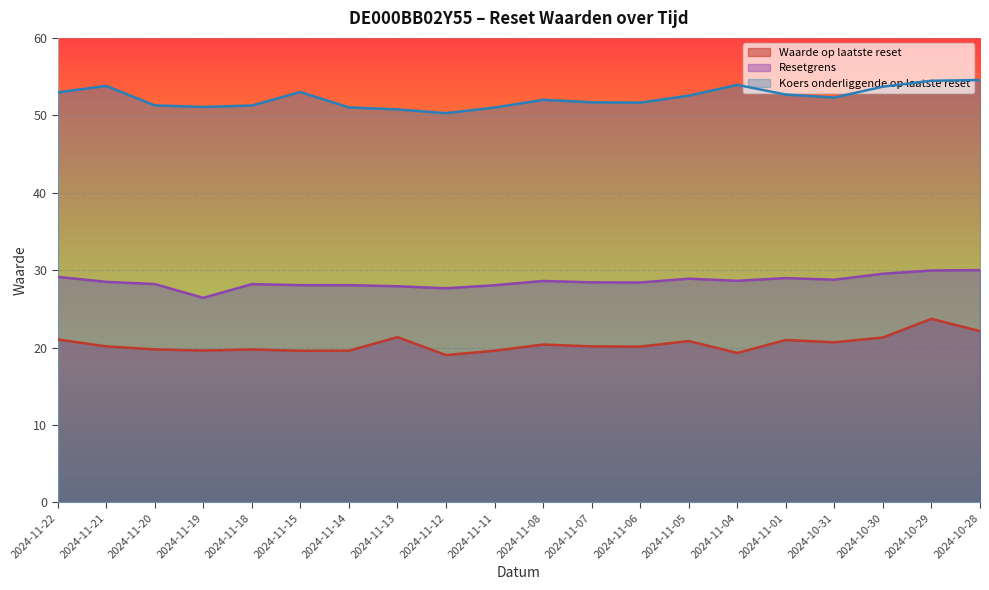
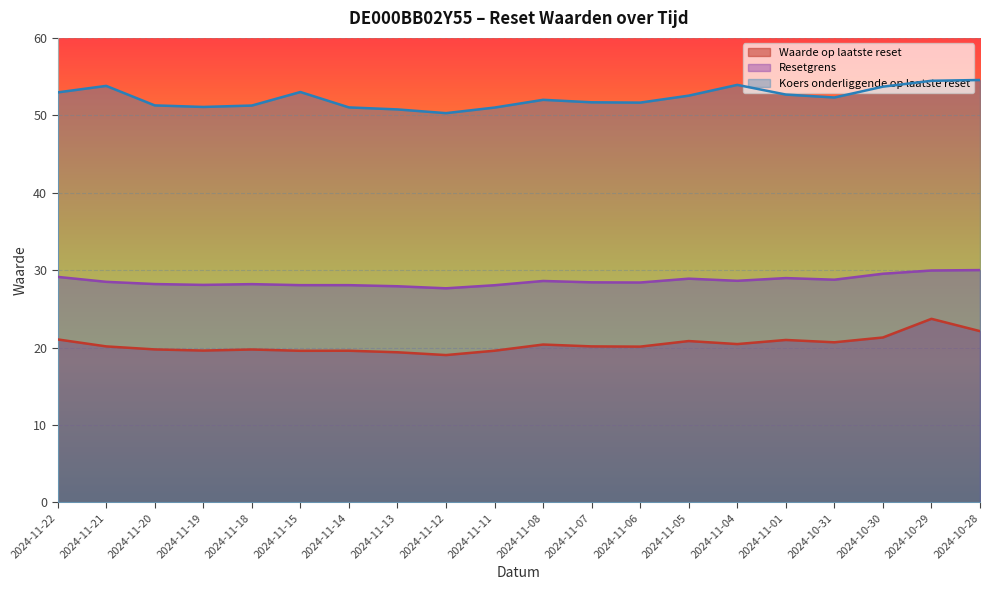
Resetgrens, 2024-11-19: 26 -> 28
Waarde op laatste reset, 2024-11-13: 21 -> 19
Waarde op laatste reset, 2024-11-04: 19 -> 20
